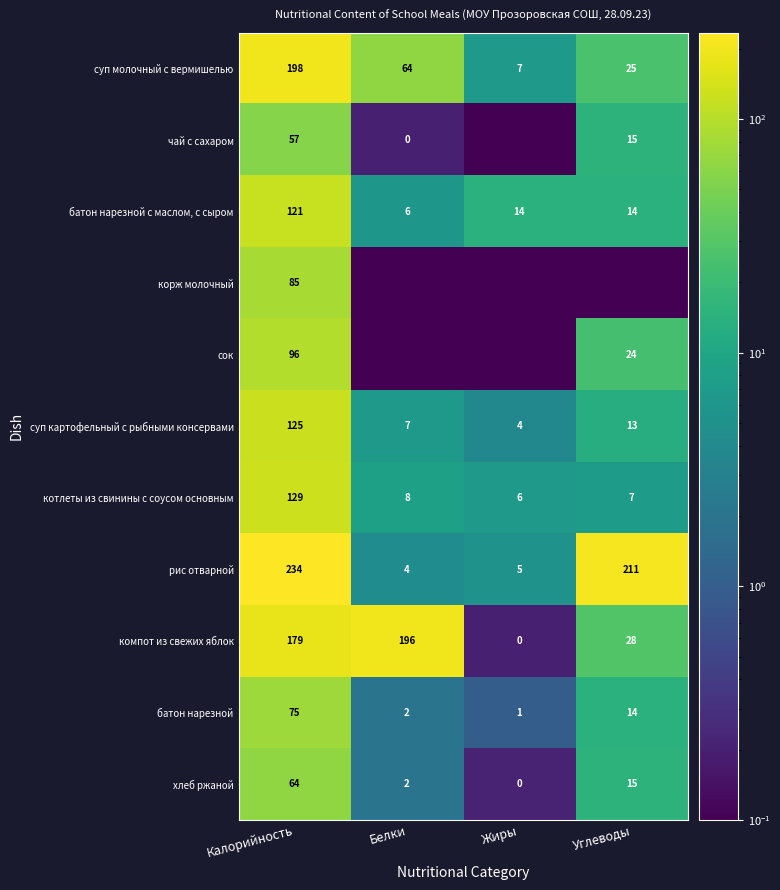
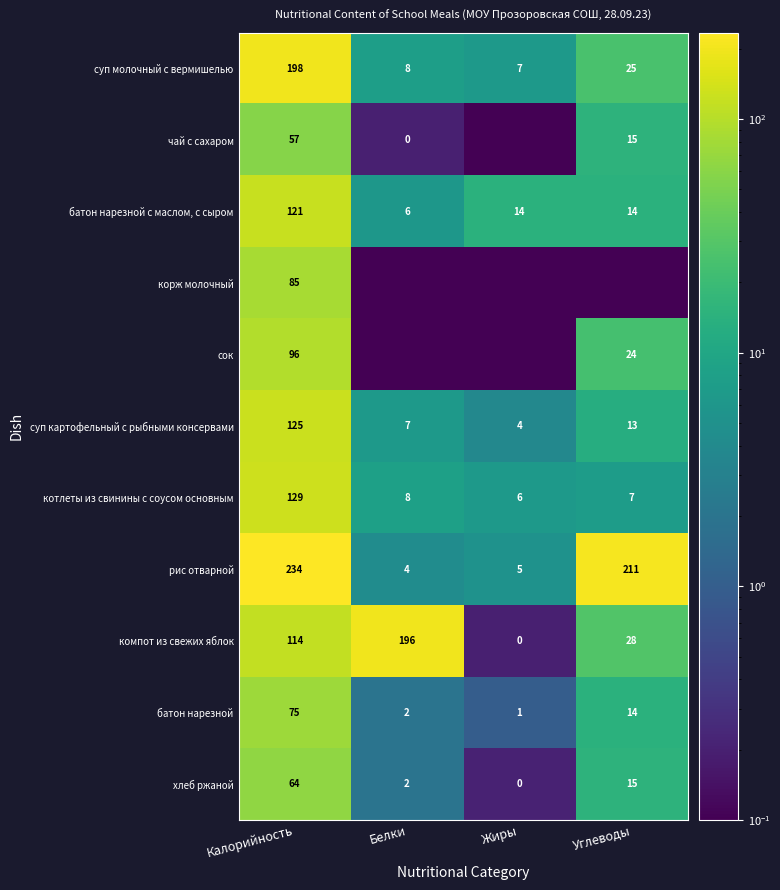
суп молочный с вермишелью, Белки: 64 -> 8
компот из свежих яблок, Калорийность: 179 -> 114
